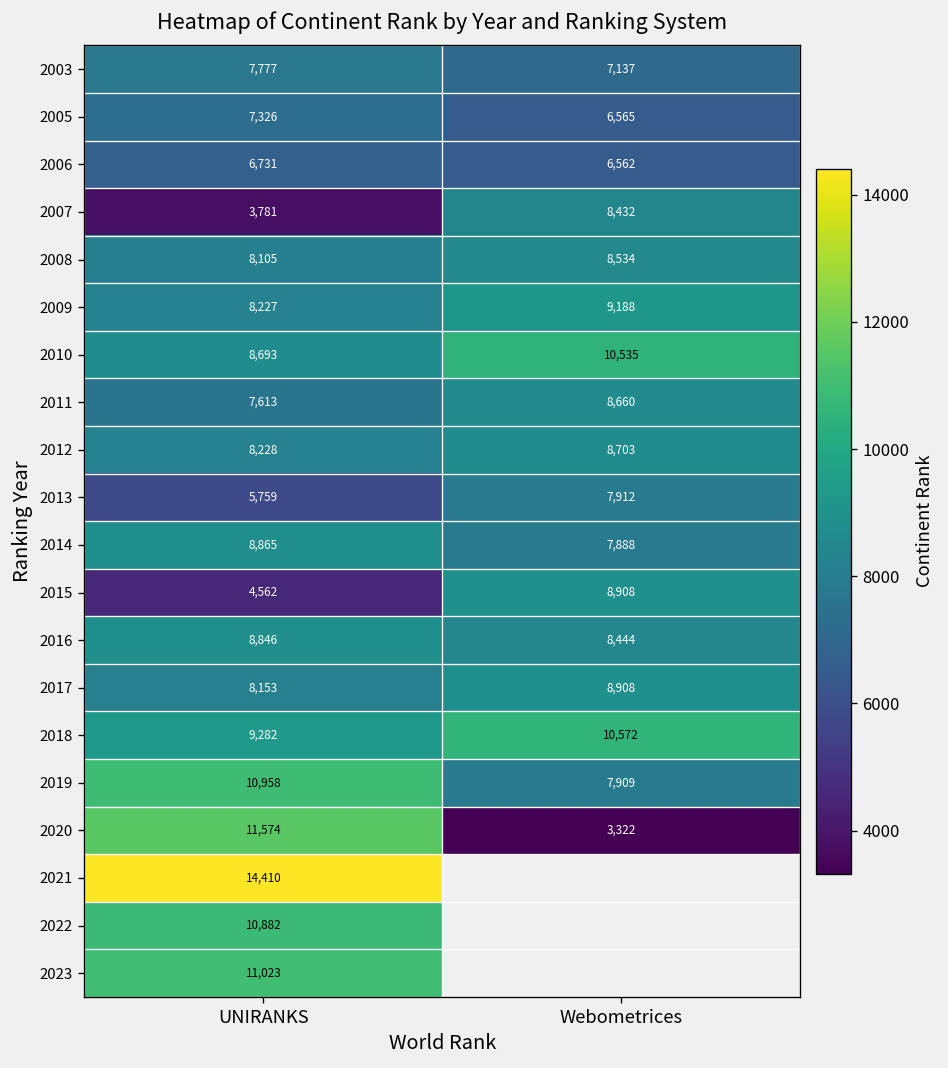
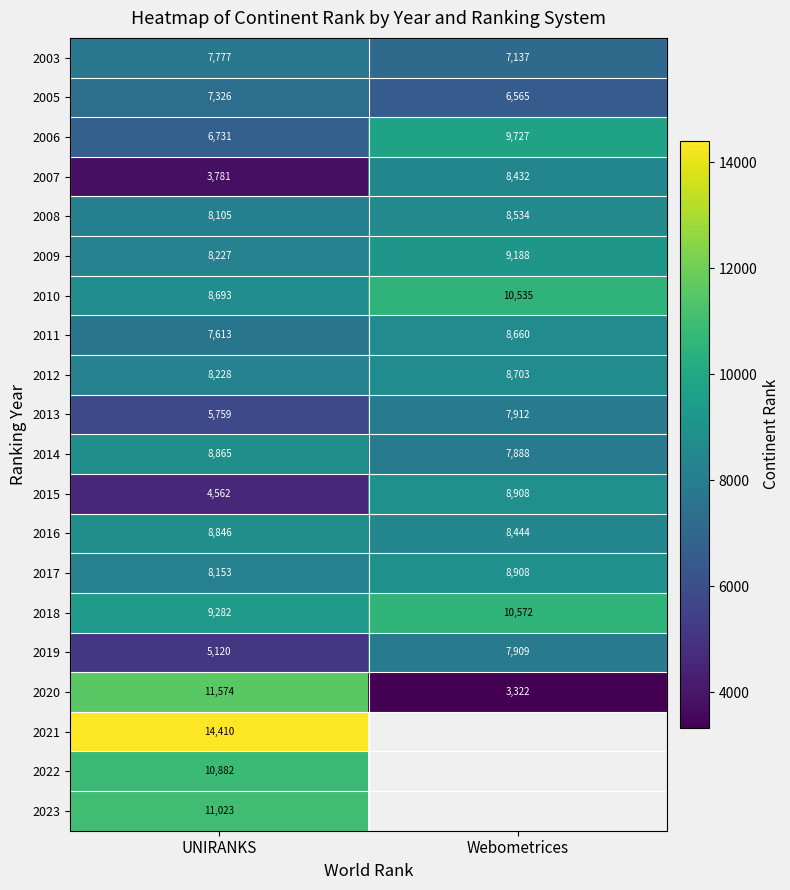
2006, Webometrices: 6,562 -> 9,727
2019, UNIRANKS: 10,958 -> 5,120
